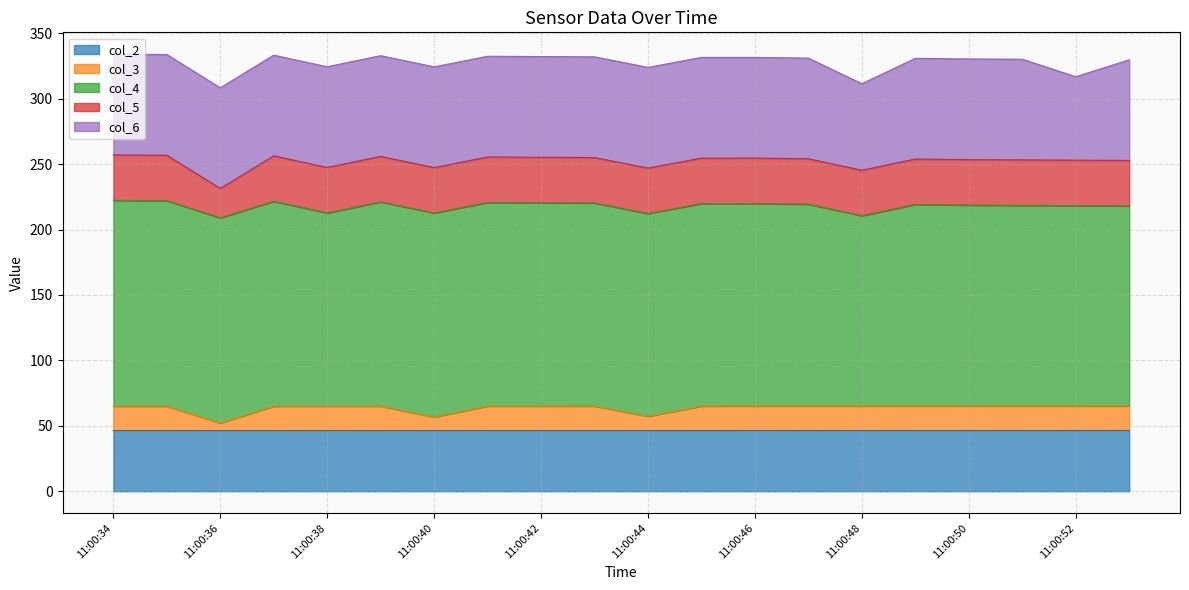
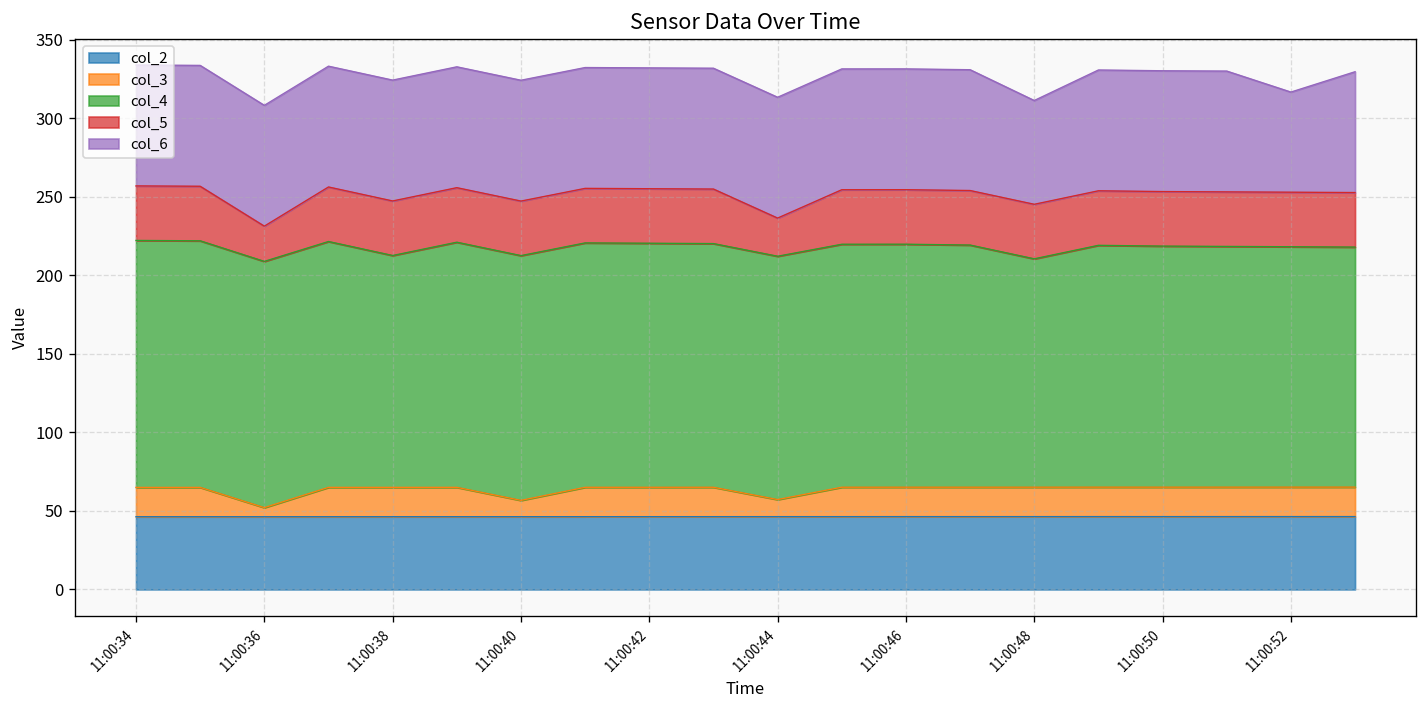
col_5, 11:00:44: 35 -> 24
